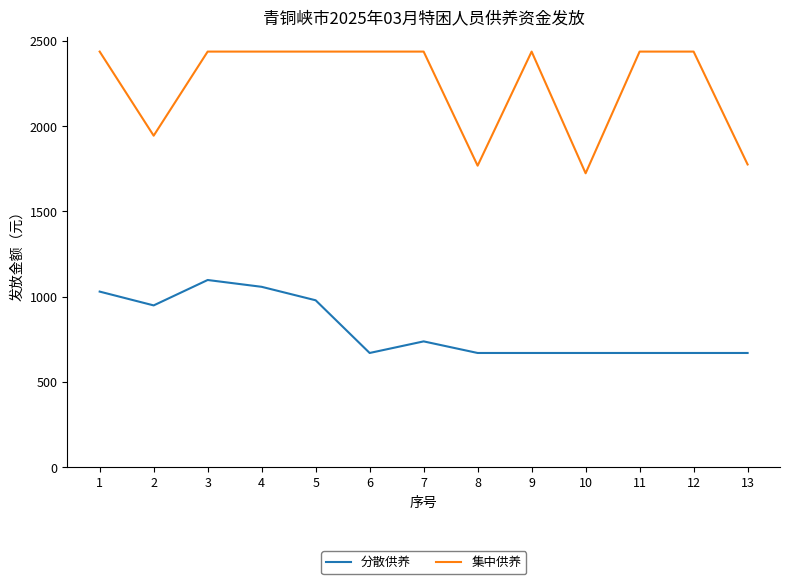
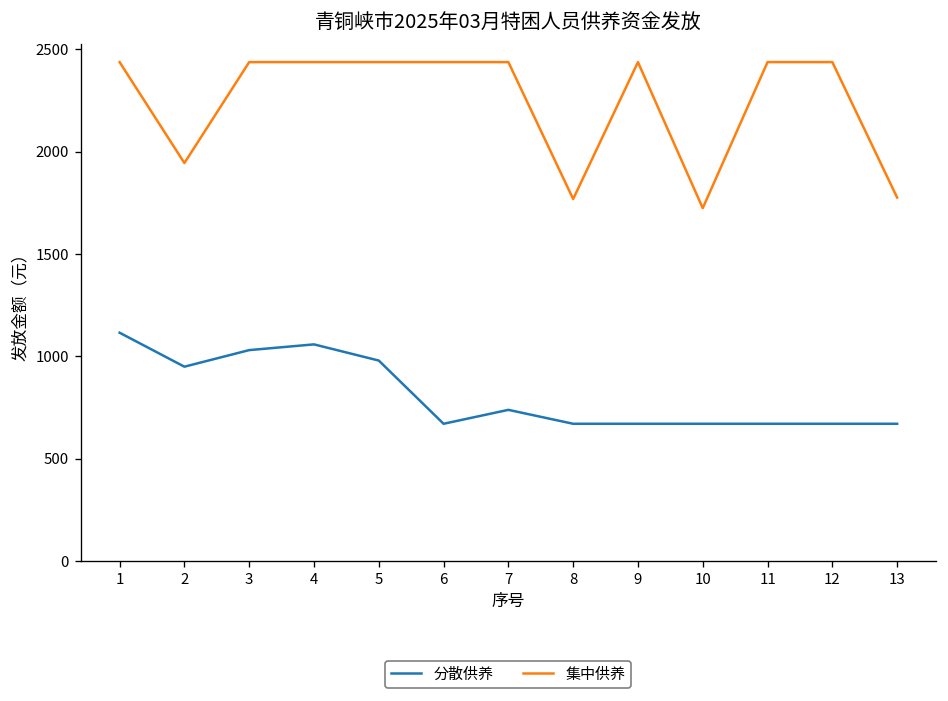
分散供养, 1: 1030 -> 1120
分散供养, 3: 1100 -> 1030
